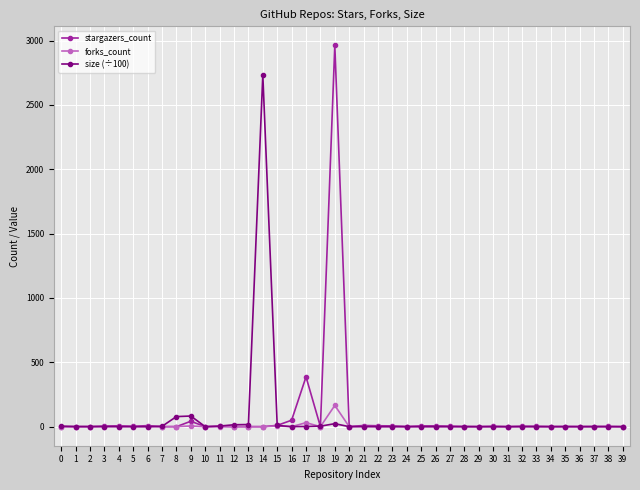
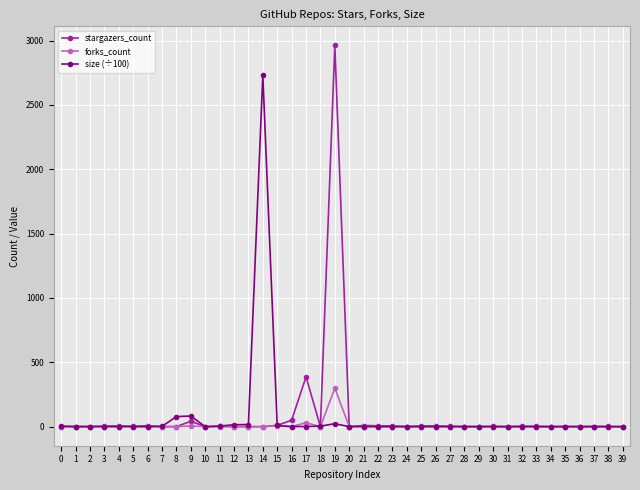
forks_count, 19: 170 -> 300
